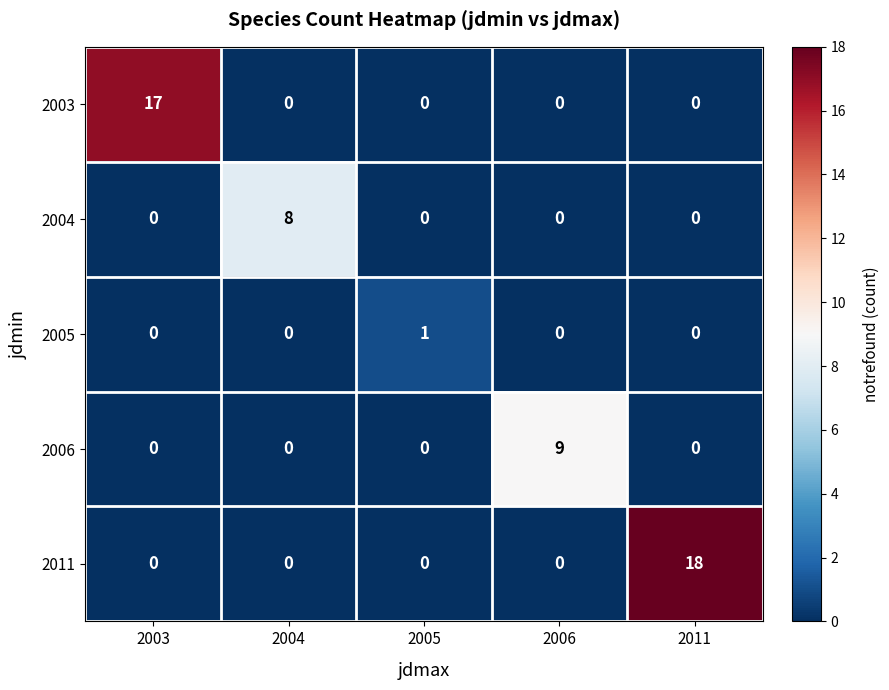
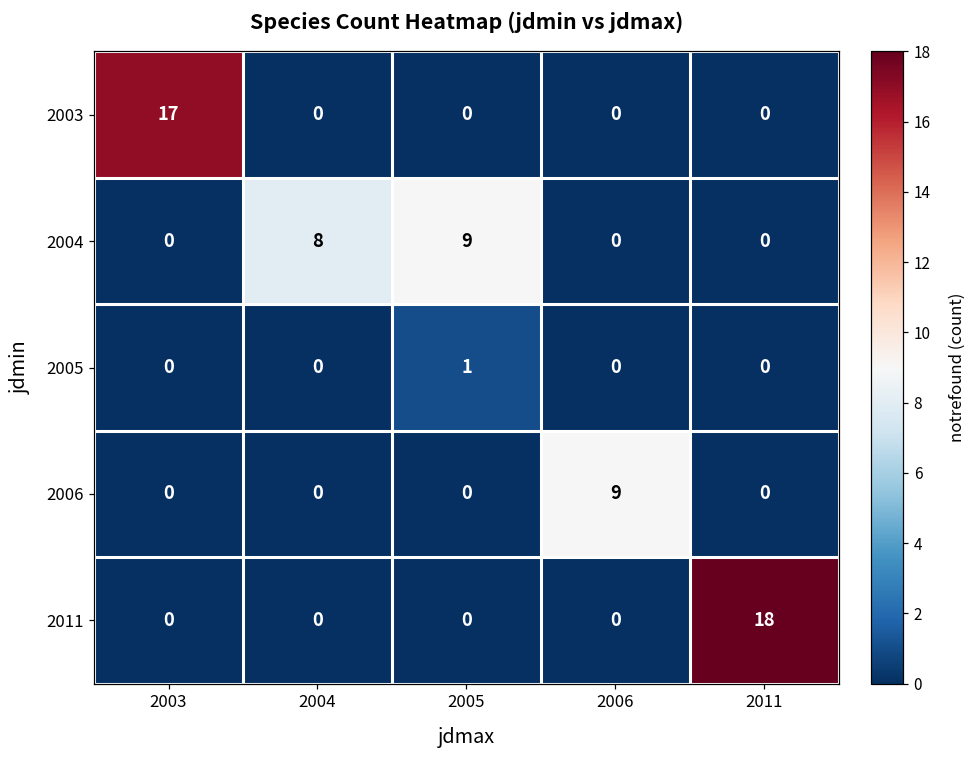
2004, 2005: 0 -> 9
